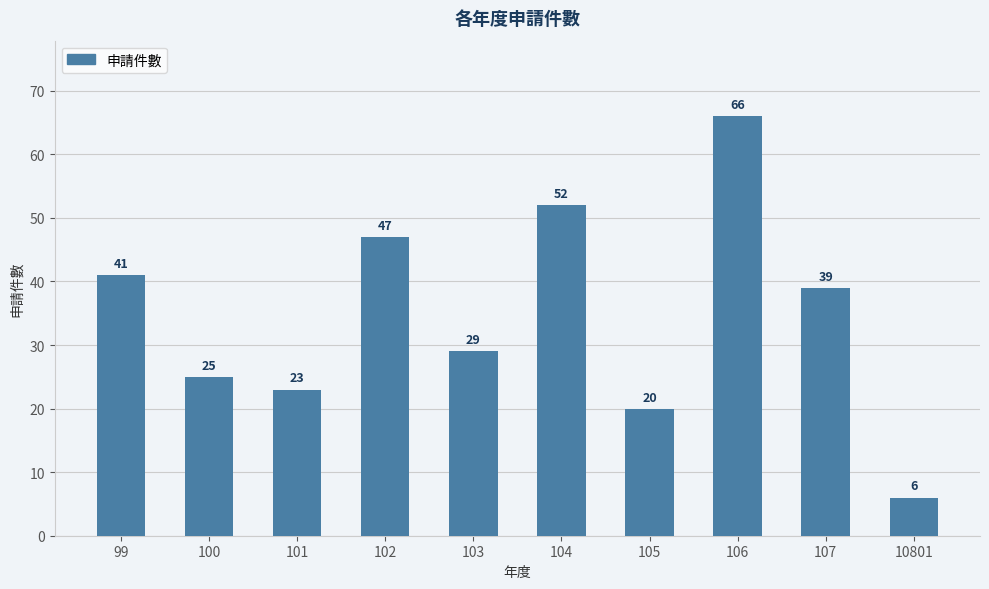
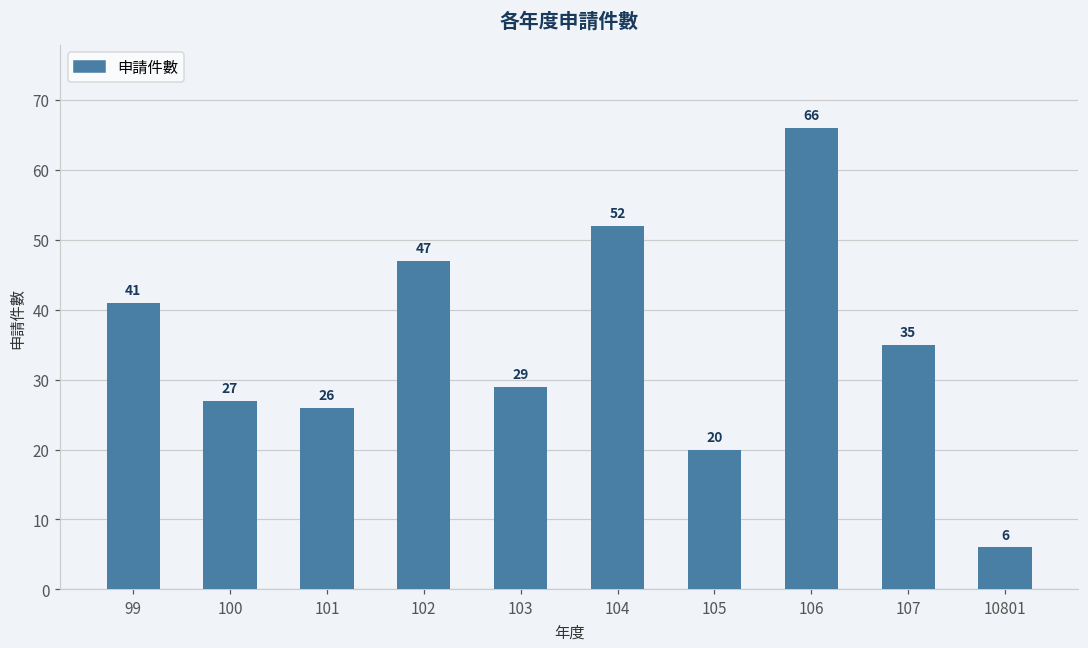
100: 25 -> 27
101: 23 -> 26
107: 39 -> 35
